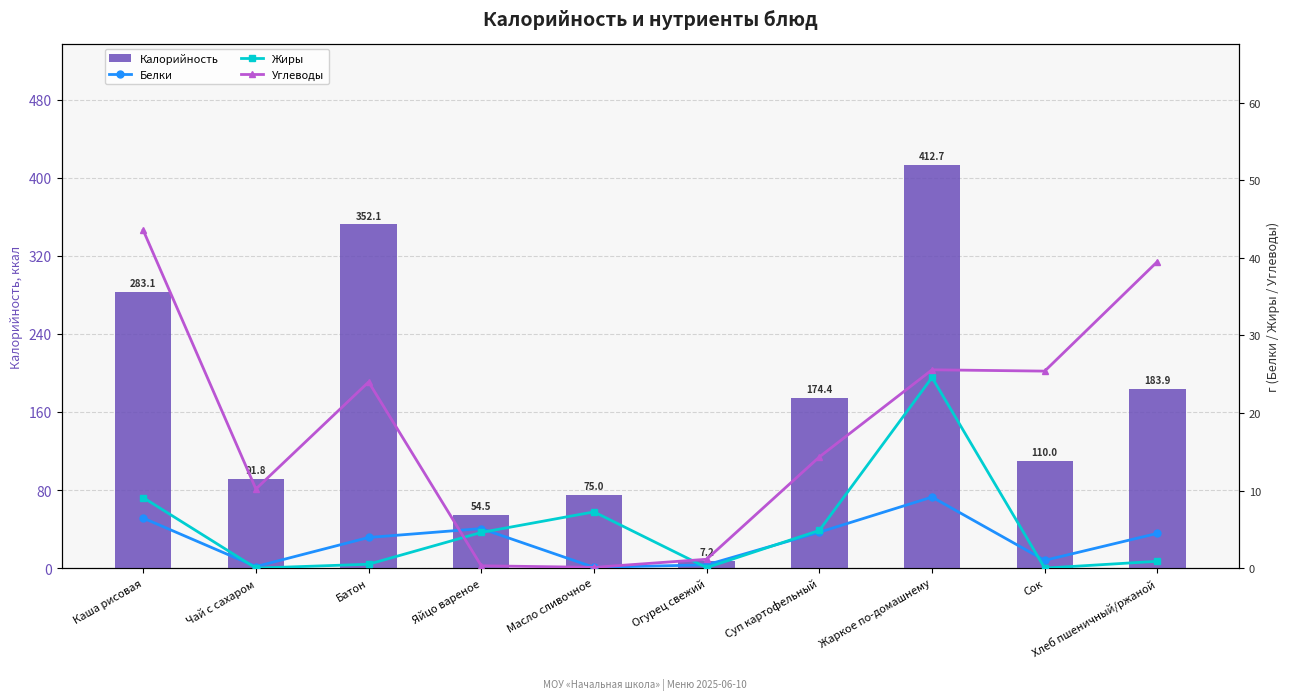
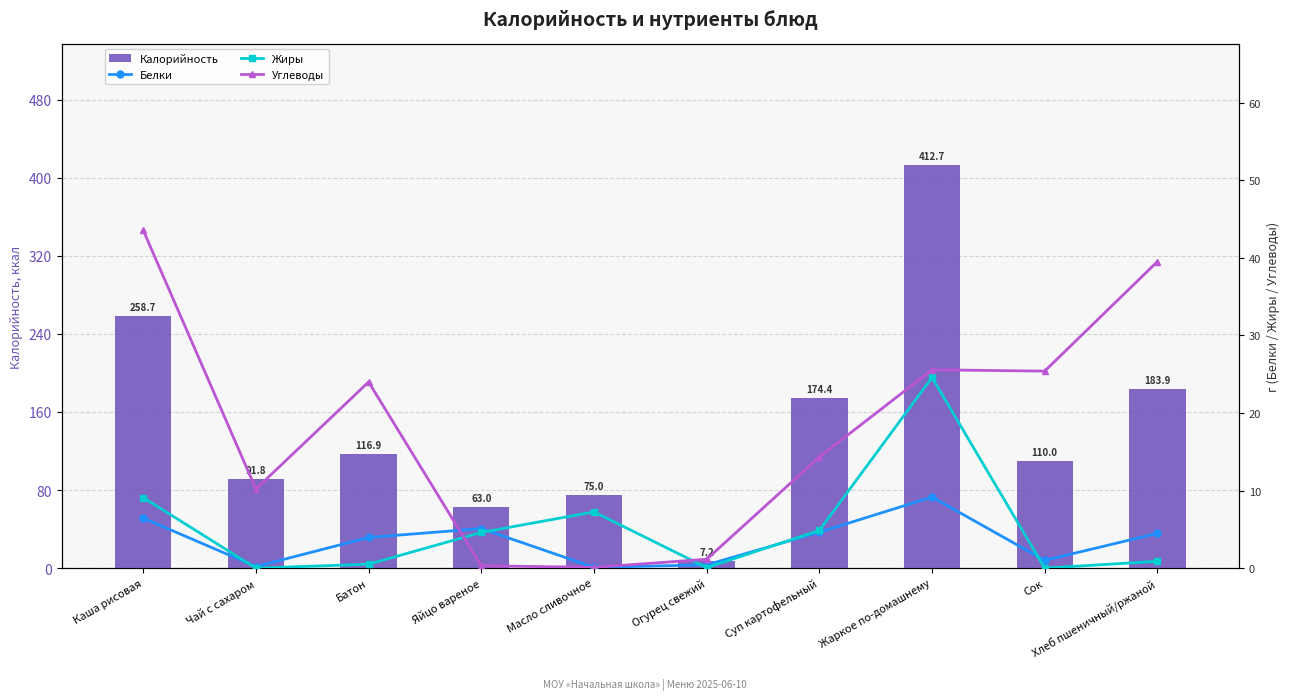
Калорийность, Каша рисовая: 283.1 -> 258.7
Калорийность, Батон: 352.1 -> 116.9
Калорийность, Яйцо вареное: 54.5 -> 63.0
